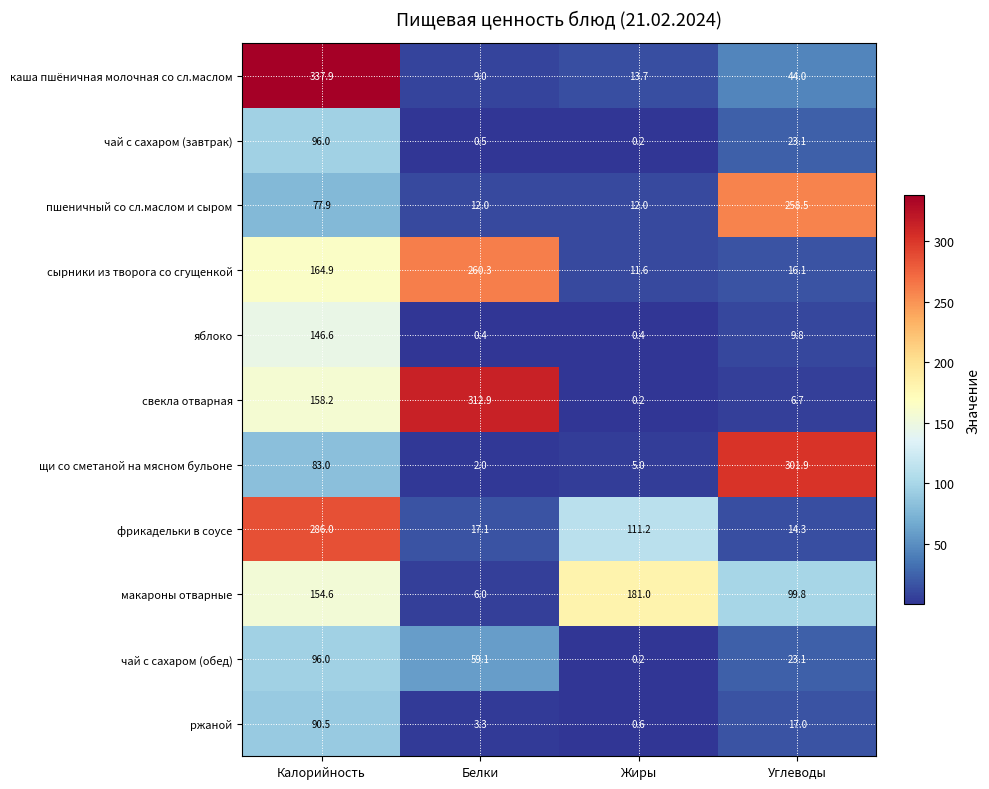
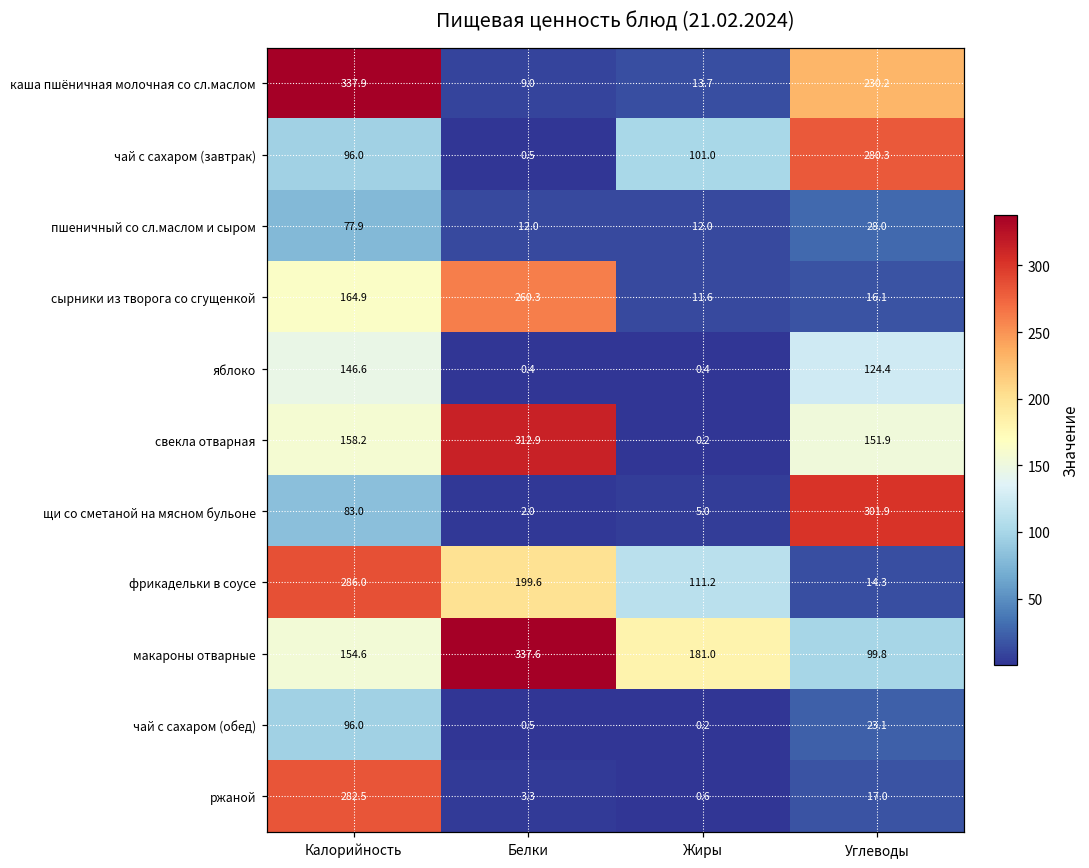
каша пшёничная молочная со сл.маслом, Углеводы: 44.0 -> 230.2
чай с сахаром (завтрак), Жиры: 0.2 -> 101.0
чай с сахаром (завтрак), Углеводы: 23.1 -> 280.3
пшеничный со сл.маслом и сыром, Углеводы: 258.5 -> 28.0
яблоко, Углеводы: 9.8 -> 124.4
свекла отварная, Углеводы: 6.7 -> 151.9
фрикадельки в соусе, Белки: 17.1 -> 199.6
макароны отварные, Белки: 6.0 -> 337.6
чай с сахаром (обед), Белки: 59.1 -> 0.5
ржаной, Калорийность: 90.5 -> 282.5
